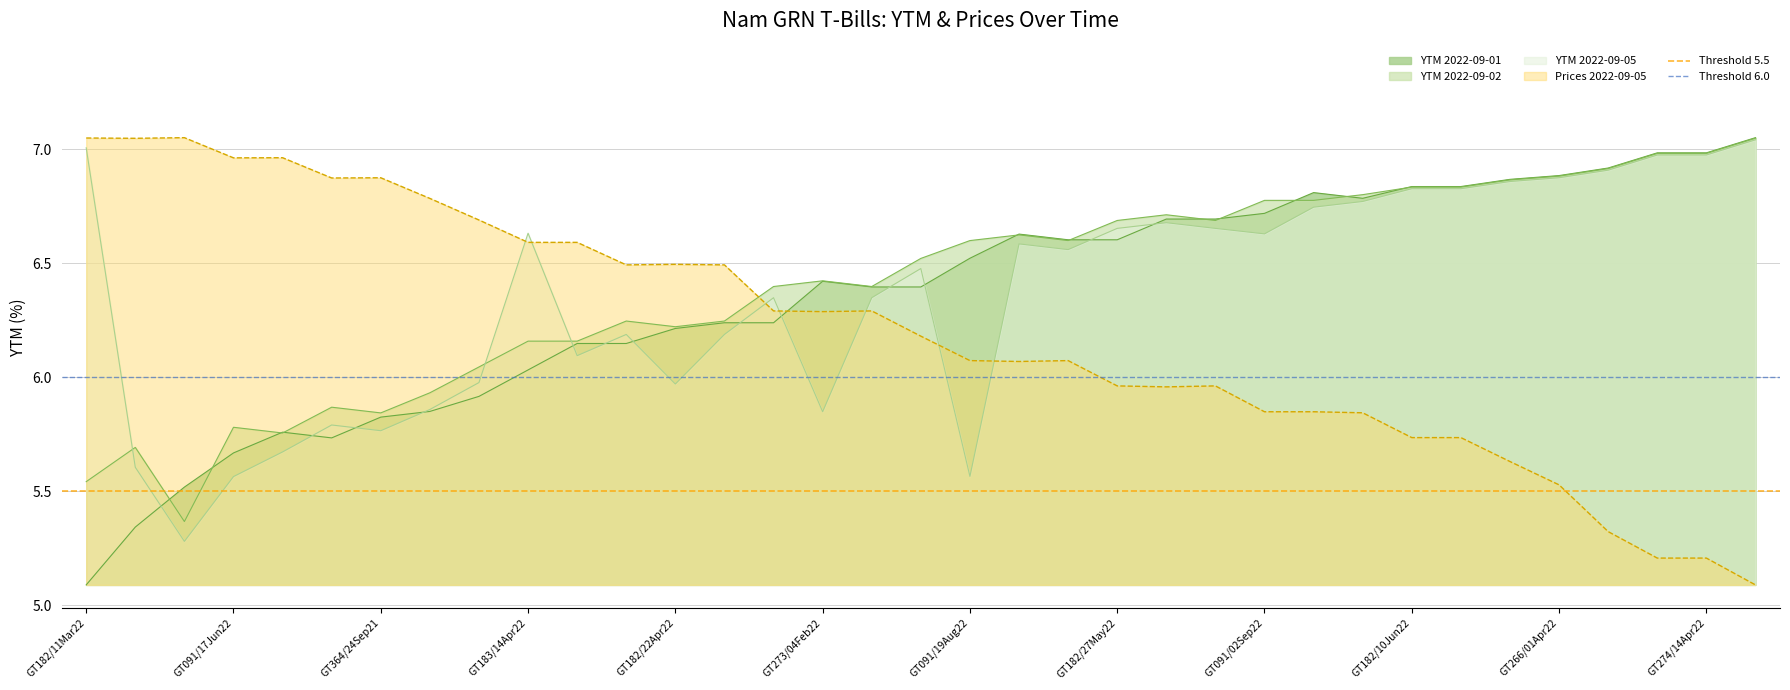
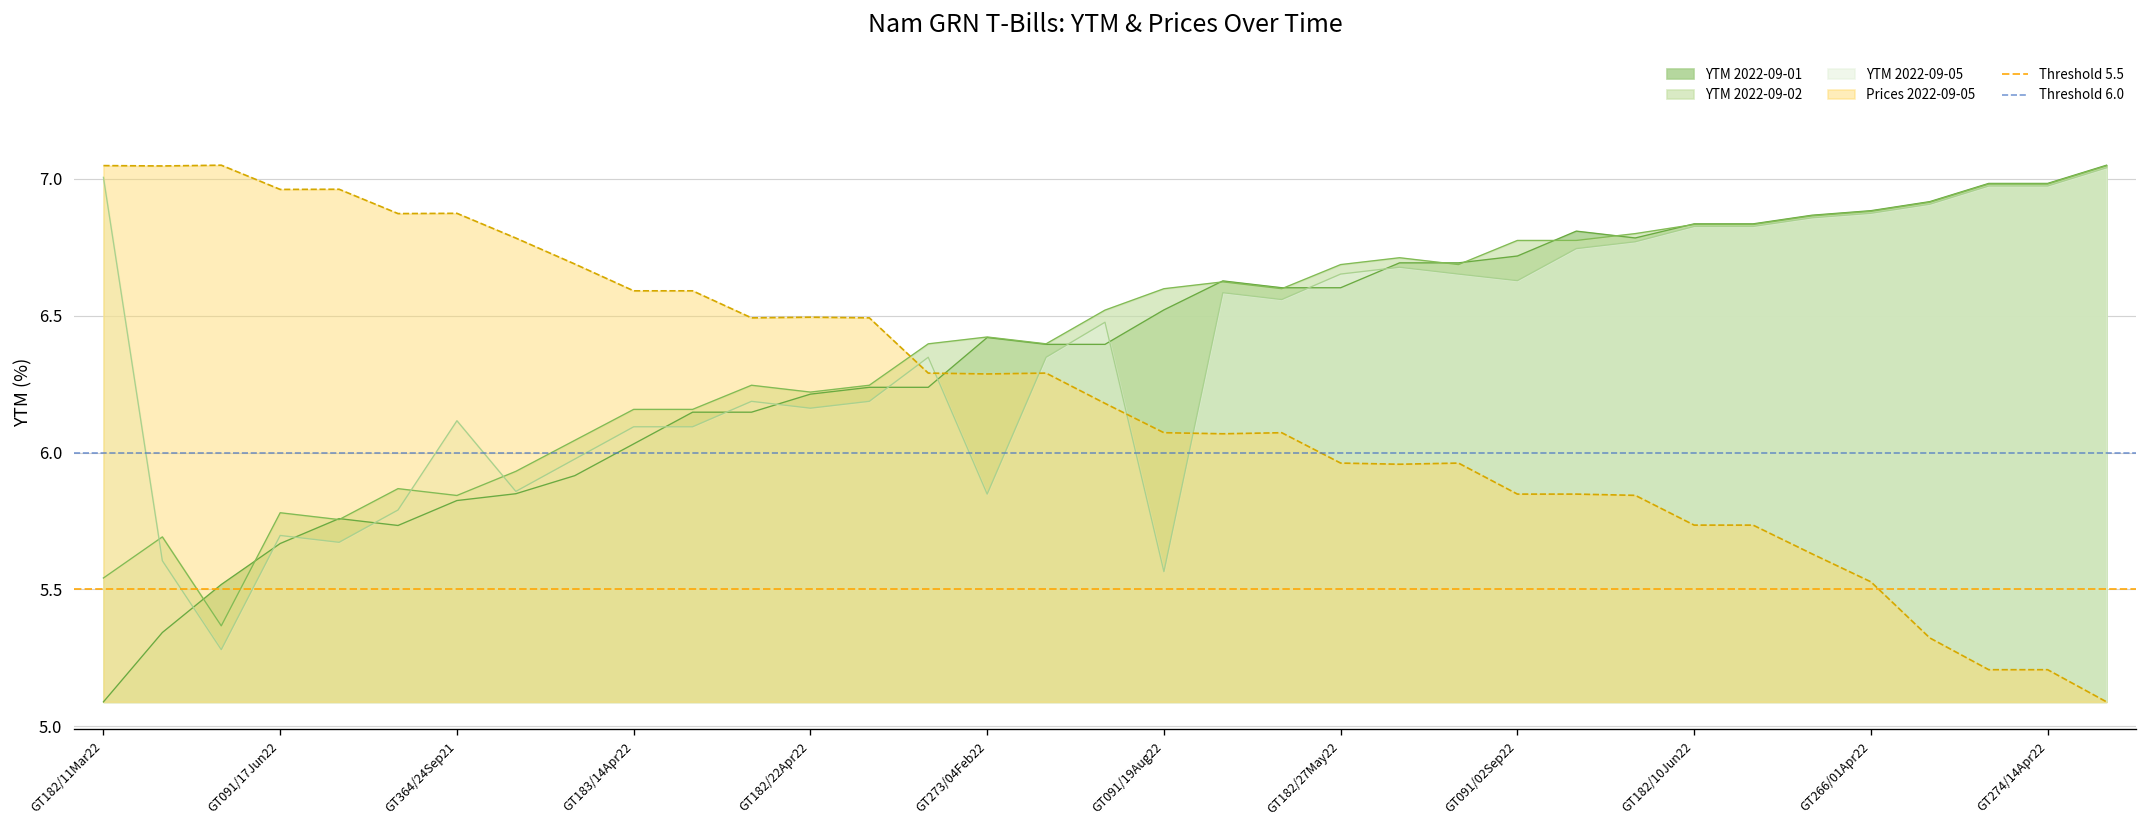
YTM 2022-09-05, GT091/17Jun22: 5.56 -> 5.70
YTM 2022-09-05, GT364/24Sep21: 5.76 -> 6.12
YTM 2022-09-05, GT183/14Apr22: 6.63 -> 6.09
YTM 2022-09-05, GT182/22Apr22: 5.97 -> 6.16
